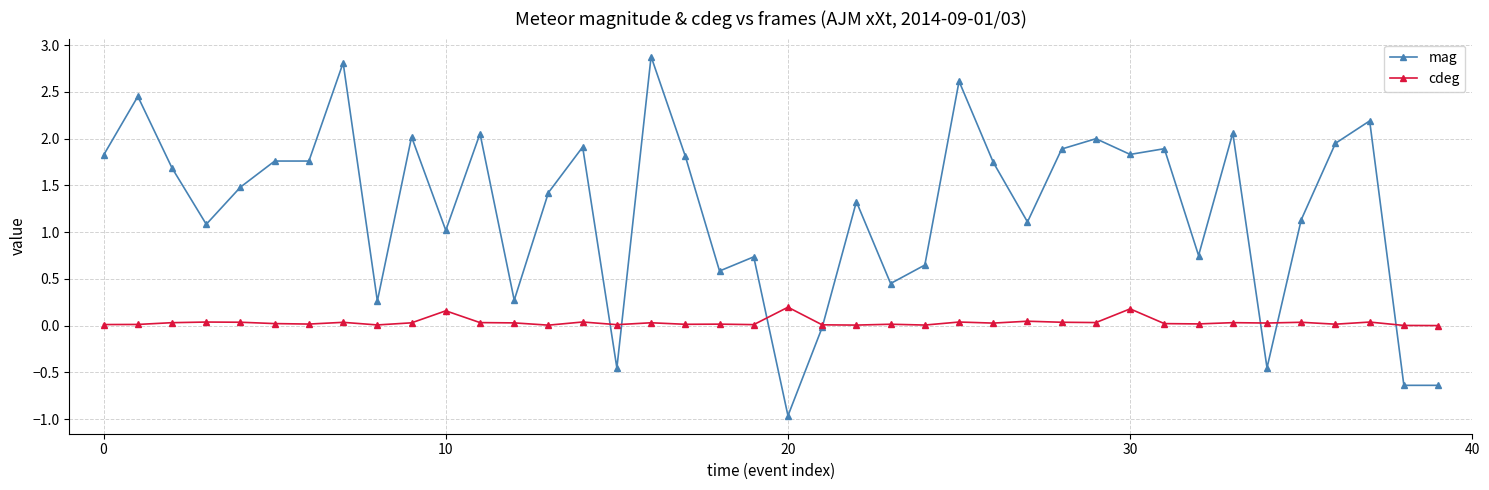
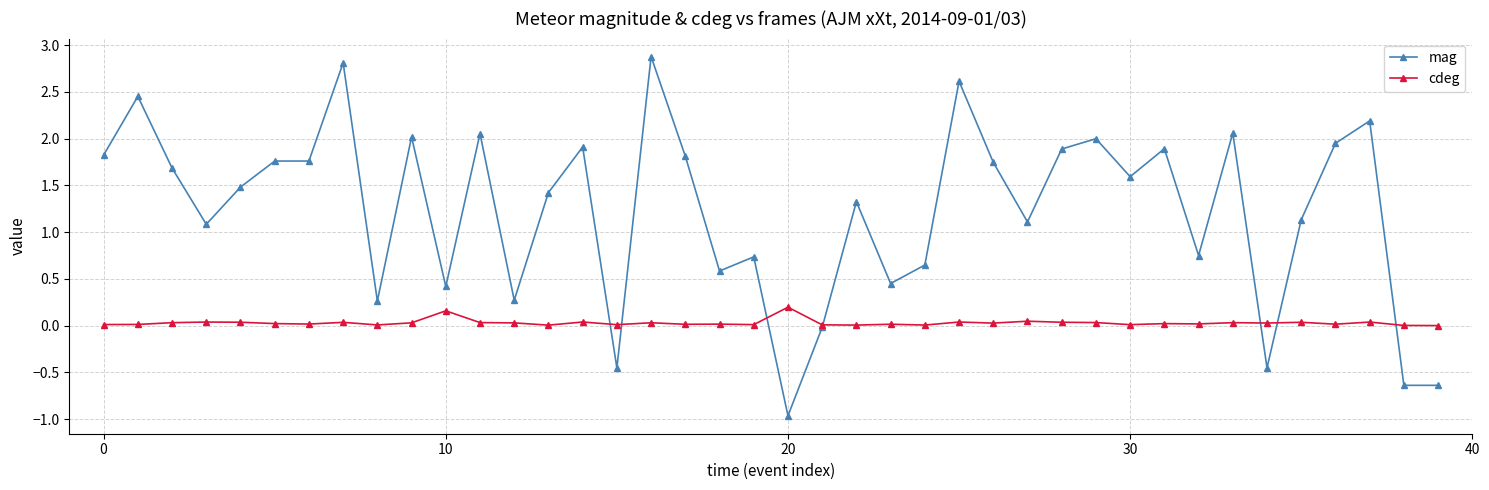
mag, 10: 1.0 -> 0.4
mag, 30: 1.8 -> 1.6
cdeg, 30: 0.2 -> 0.0
